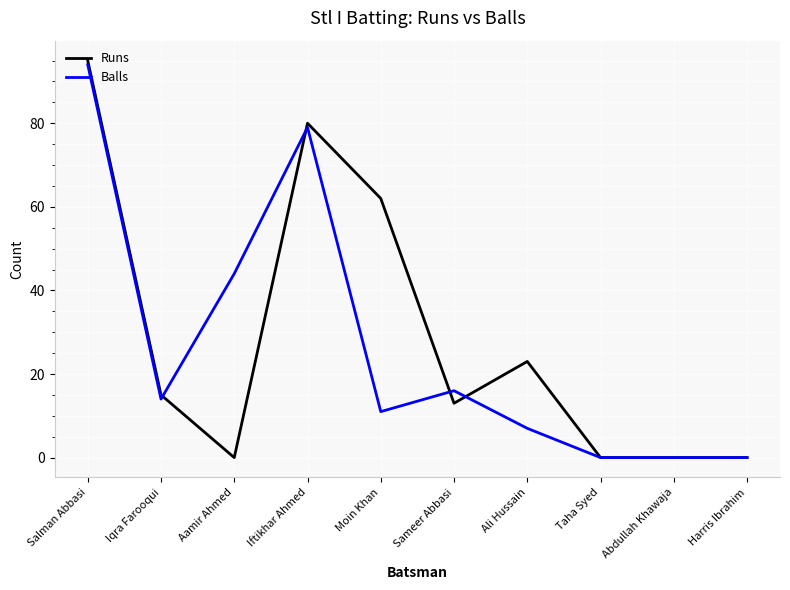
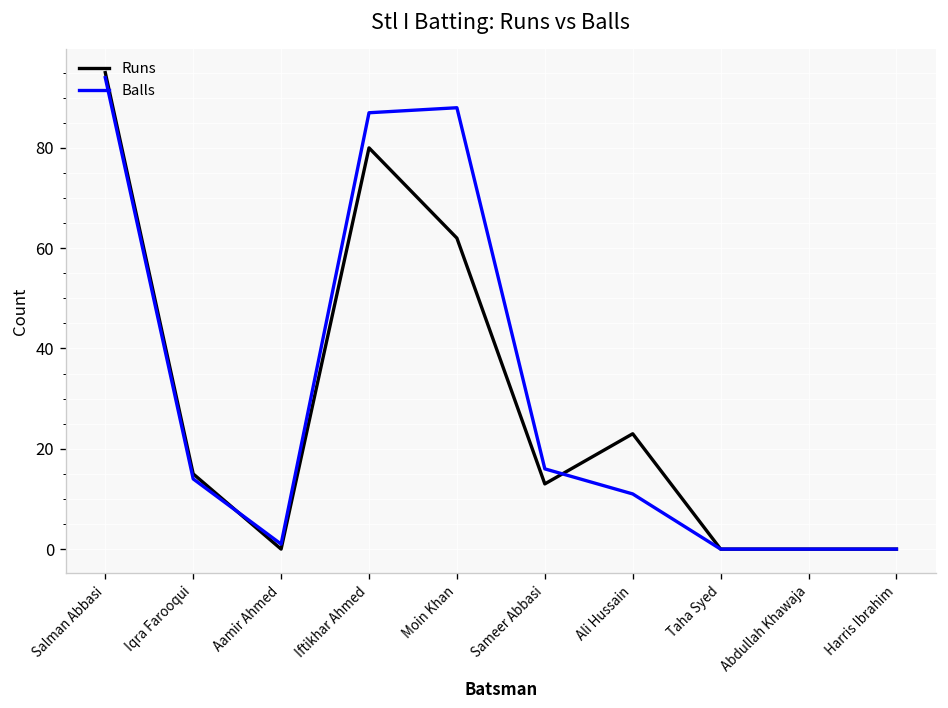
Balls, Aamir Ahmed: 44 -> 1
Balls, Iftikhar Ahmed: 79 -> 87
Balls, Moin Khan: 11 -> 88
Balls, Ali Hussain: 7 -> 11
